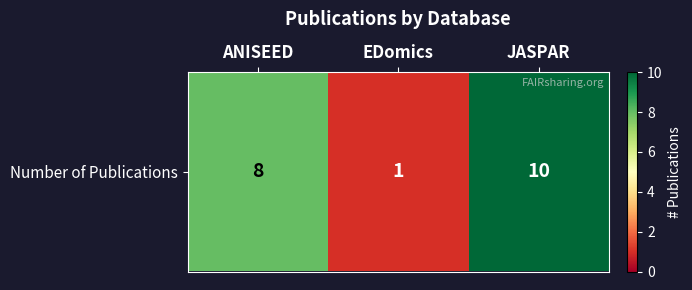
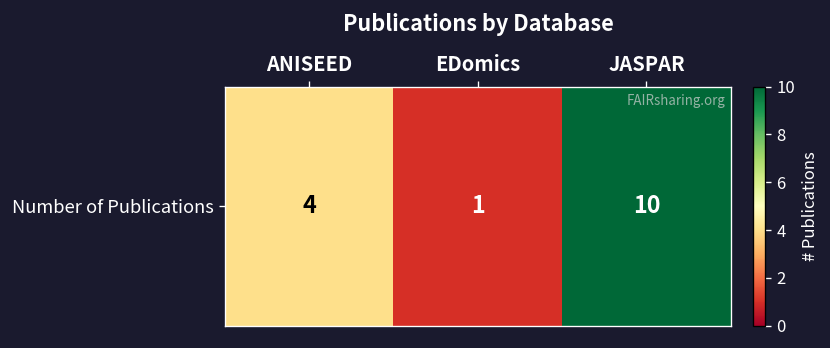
Number of Publications, ANISEED: 8 -> 4
